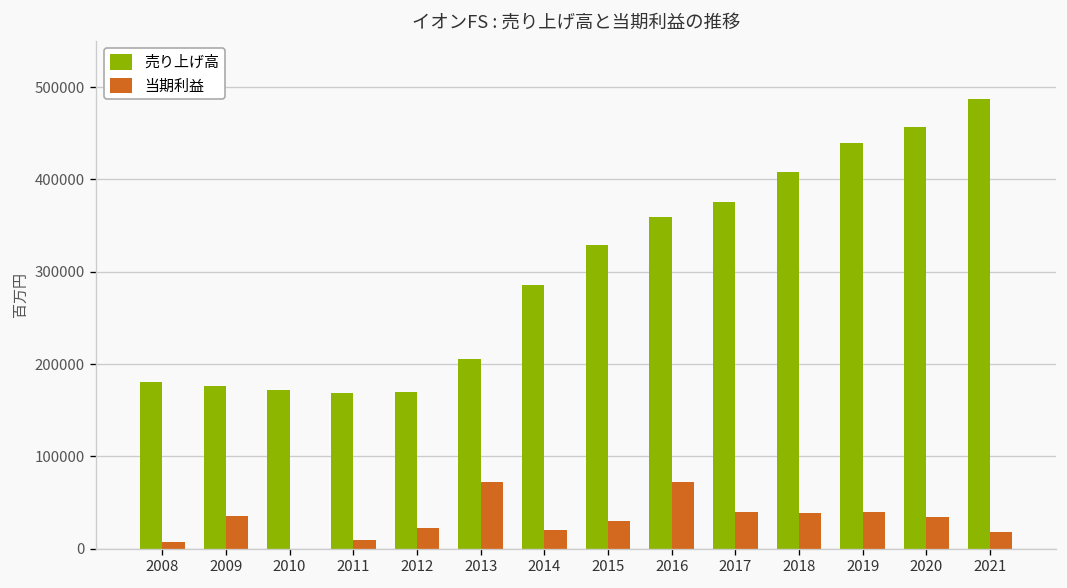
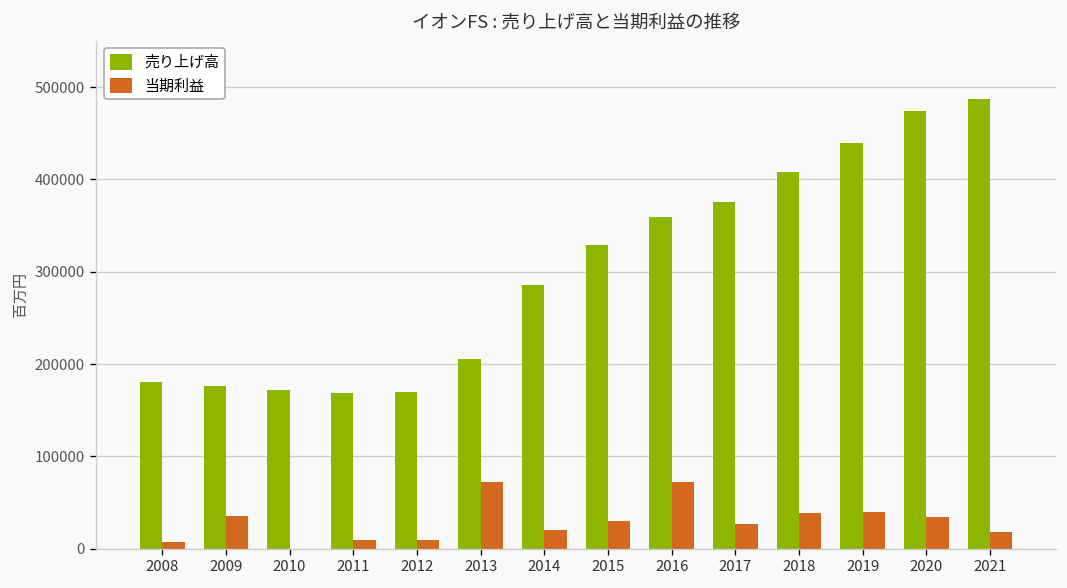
当期利益, 2012: 20000 -> 10000
当期利益, 2017: 40000 -> 30000
売り上げ高, 2020: 460000 -> 470000
